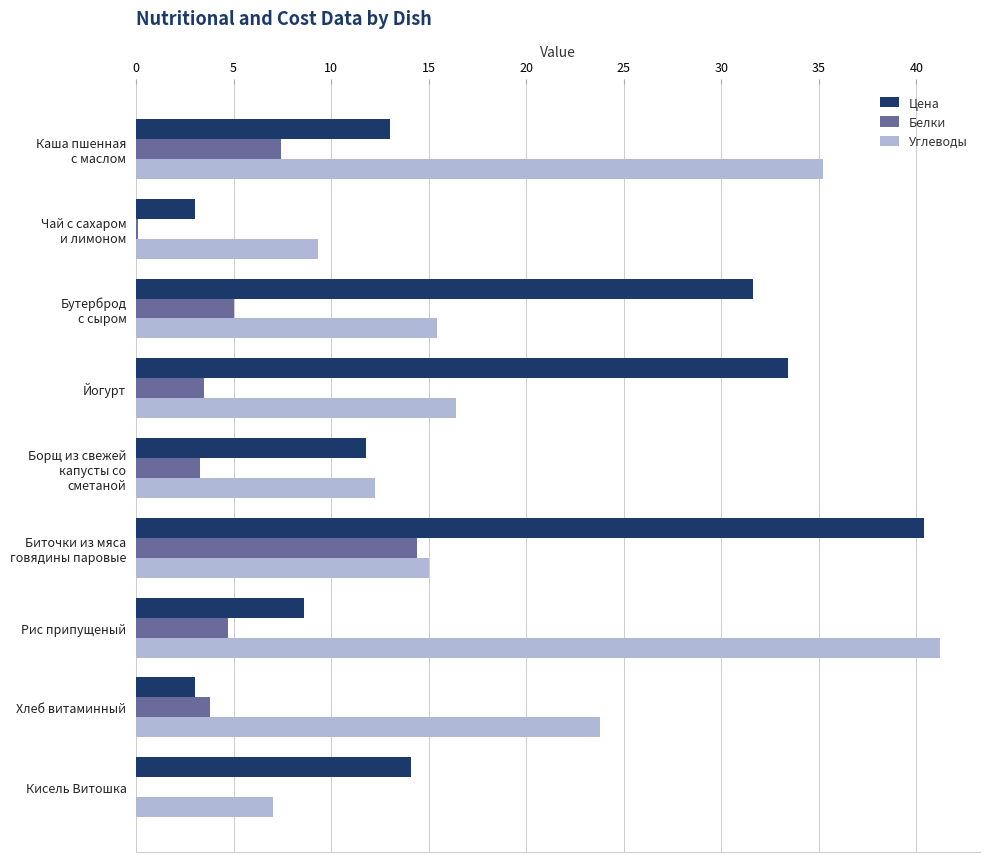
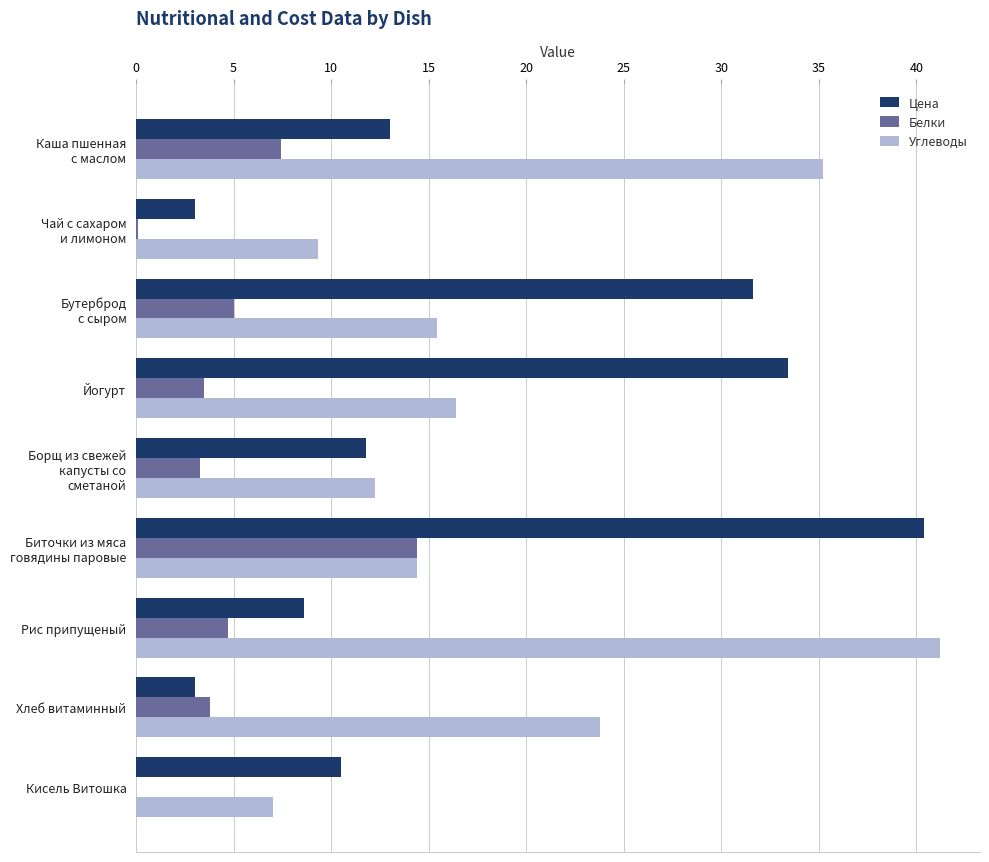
Углеводы, Биточки из мяса говядины паровые: 15.0 -> 14.4
Цена, Кисель Витошка: 14.1 -> 10.5
